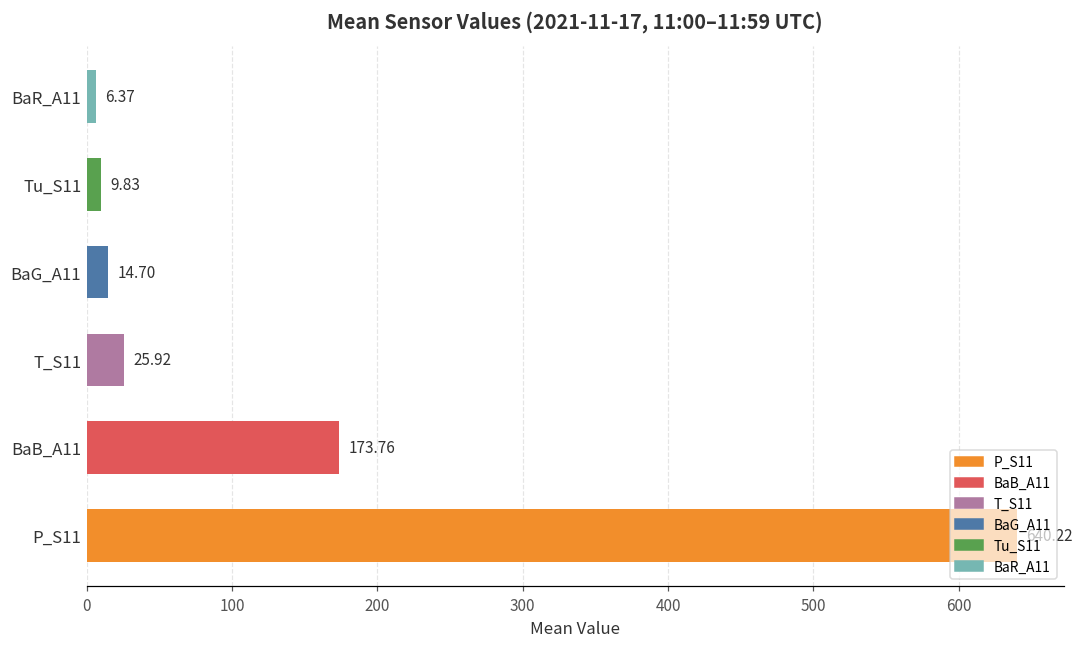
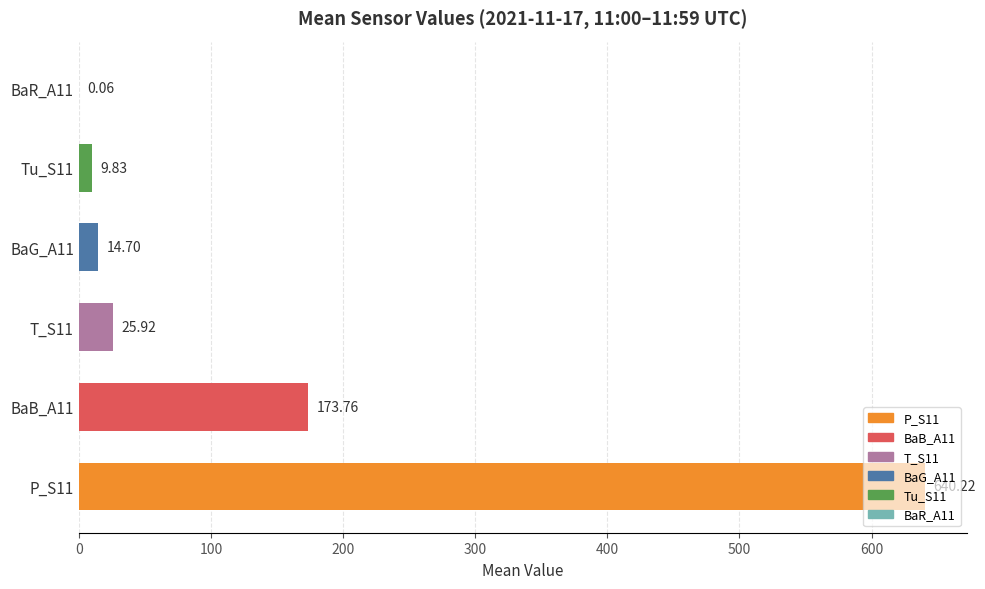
BaR_A11, BaR_A11: 6.37 -> 0.06
